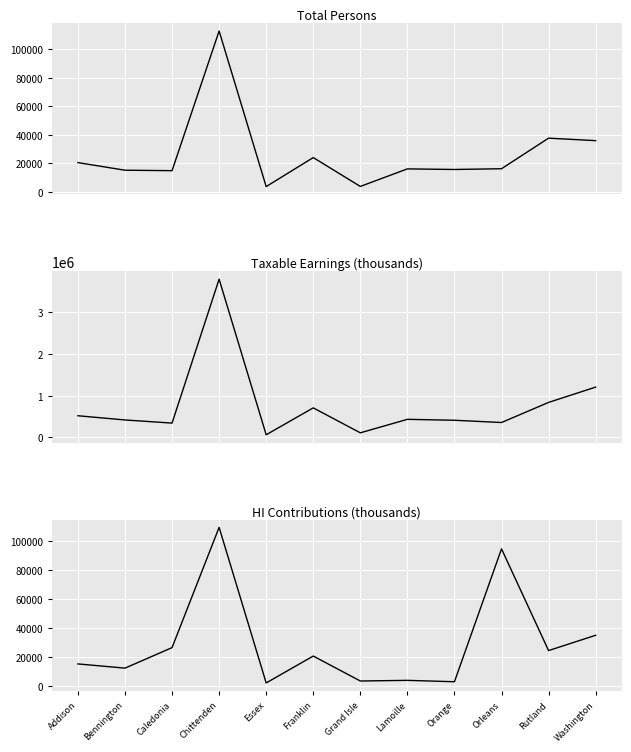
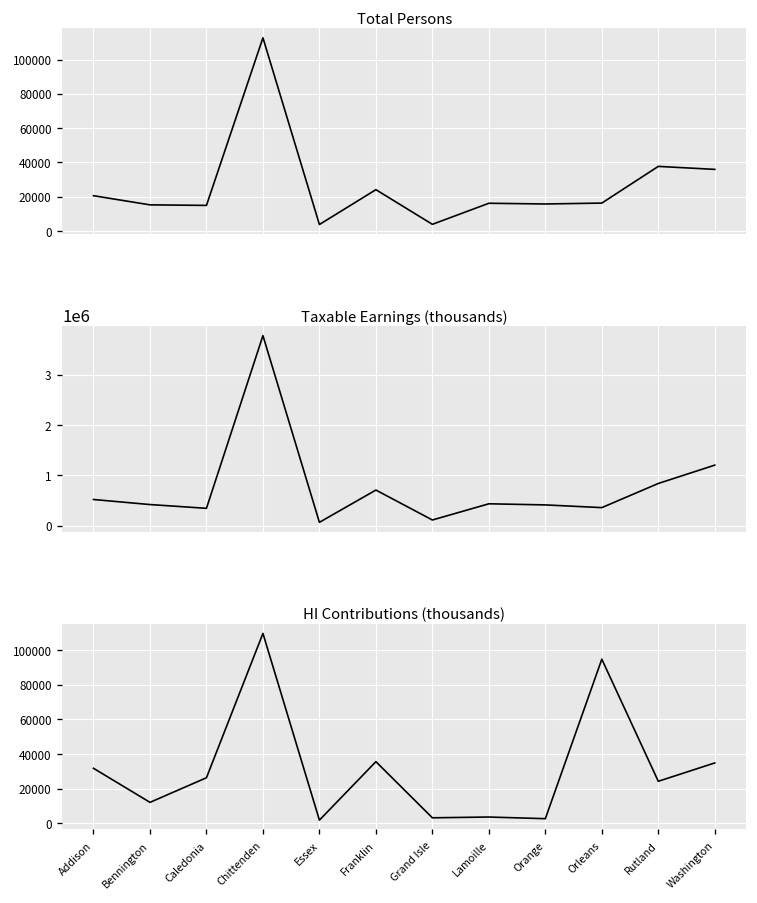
HI Contributions (thousands), Addison: 15000 -> 32000
HI Contributions (thousands), Franklin: 20000 -> 36000
